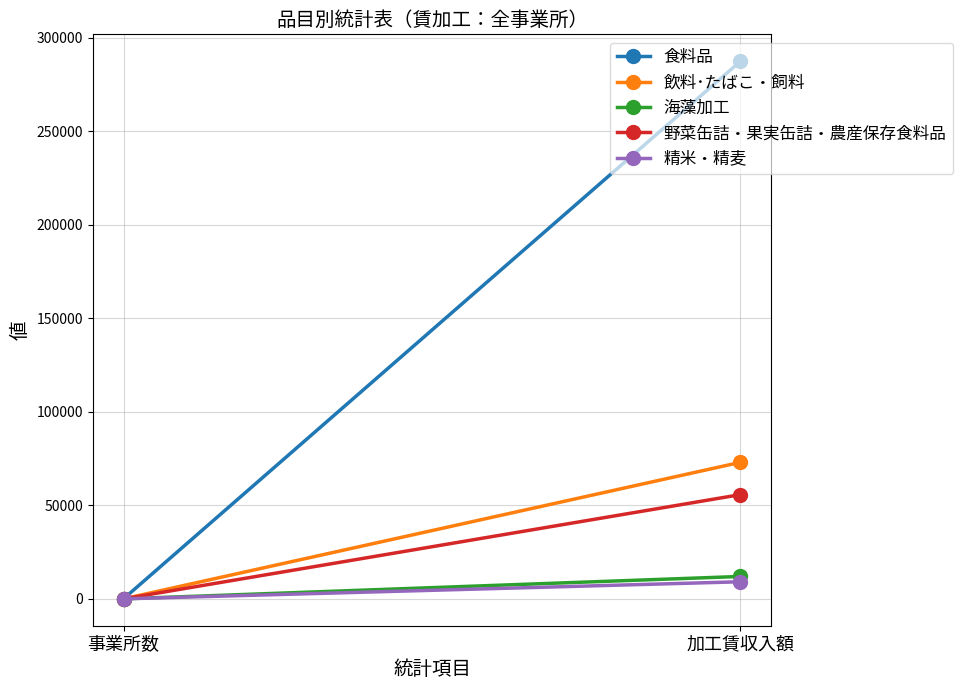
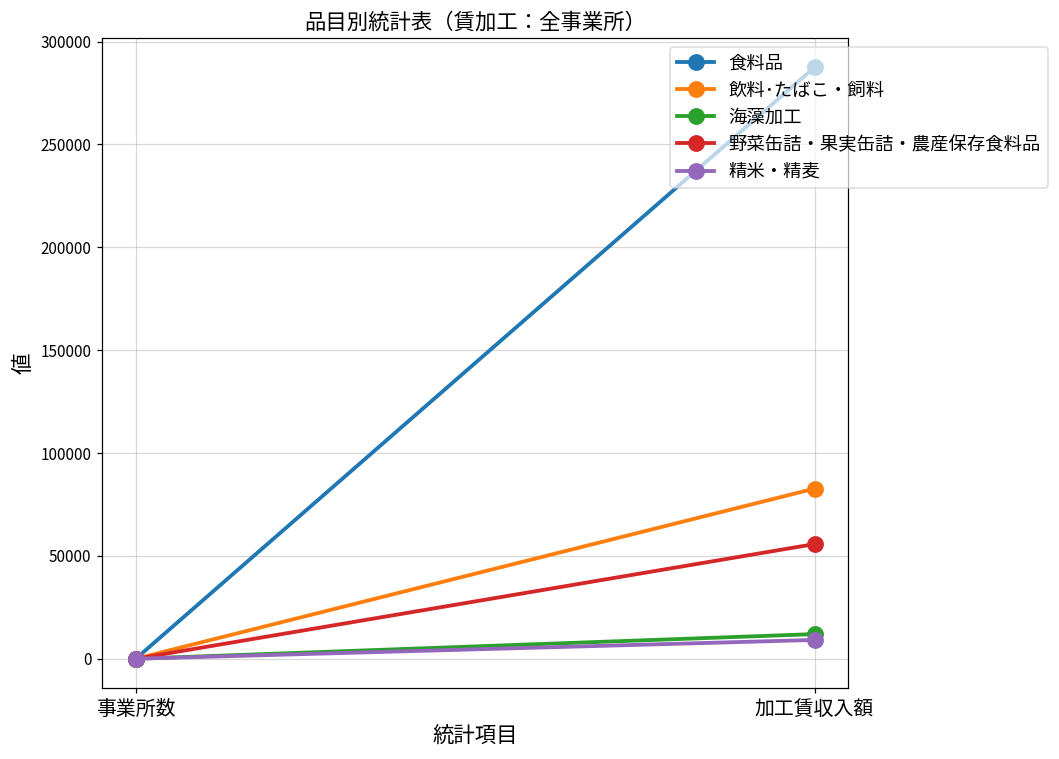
飲料･たばこ・飼料, 加工賃収入額: 73000 -> 83000
